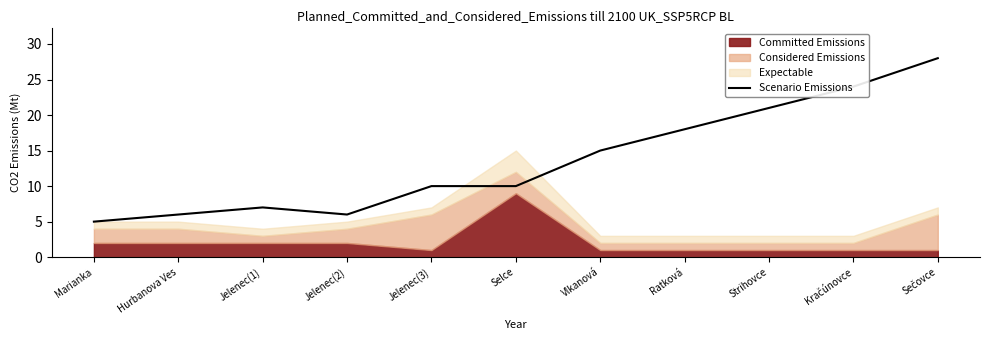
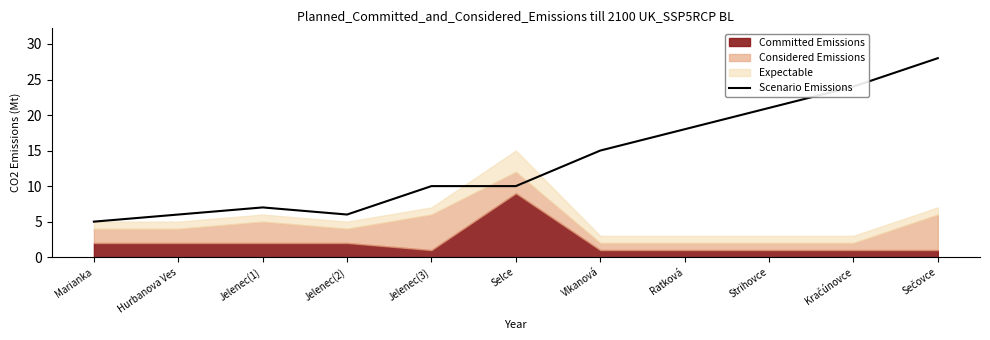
Considered Emissions, Jelenec(1): 1 -> 3
